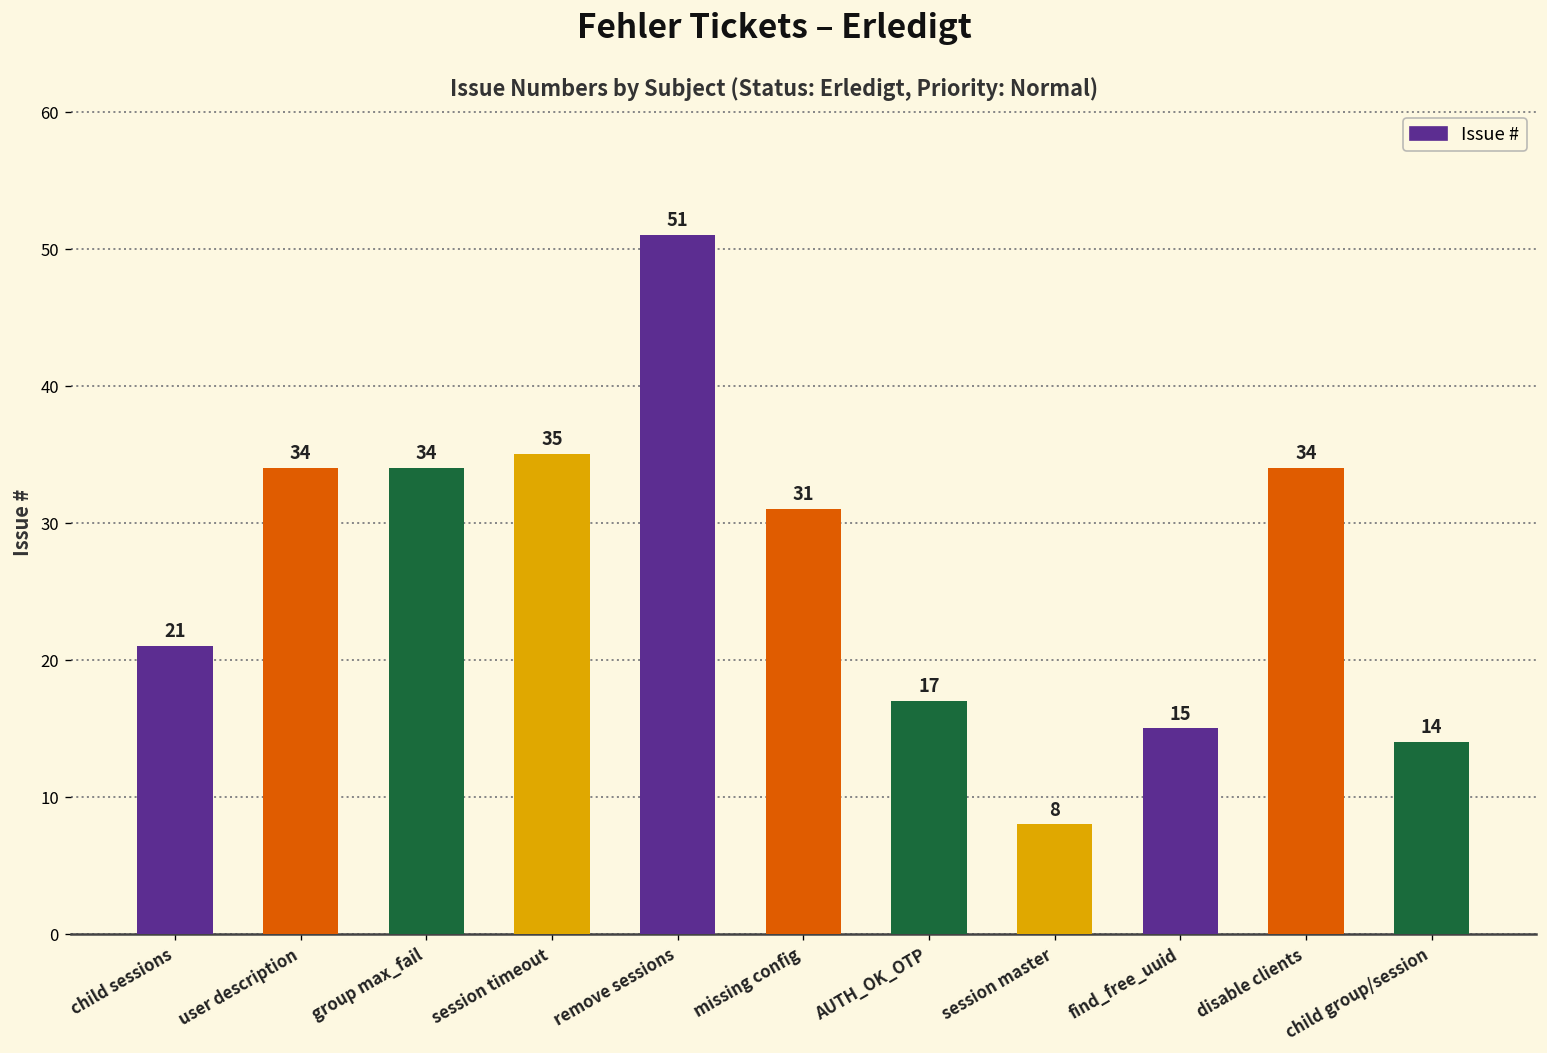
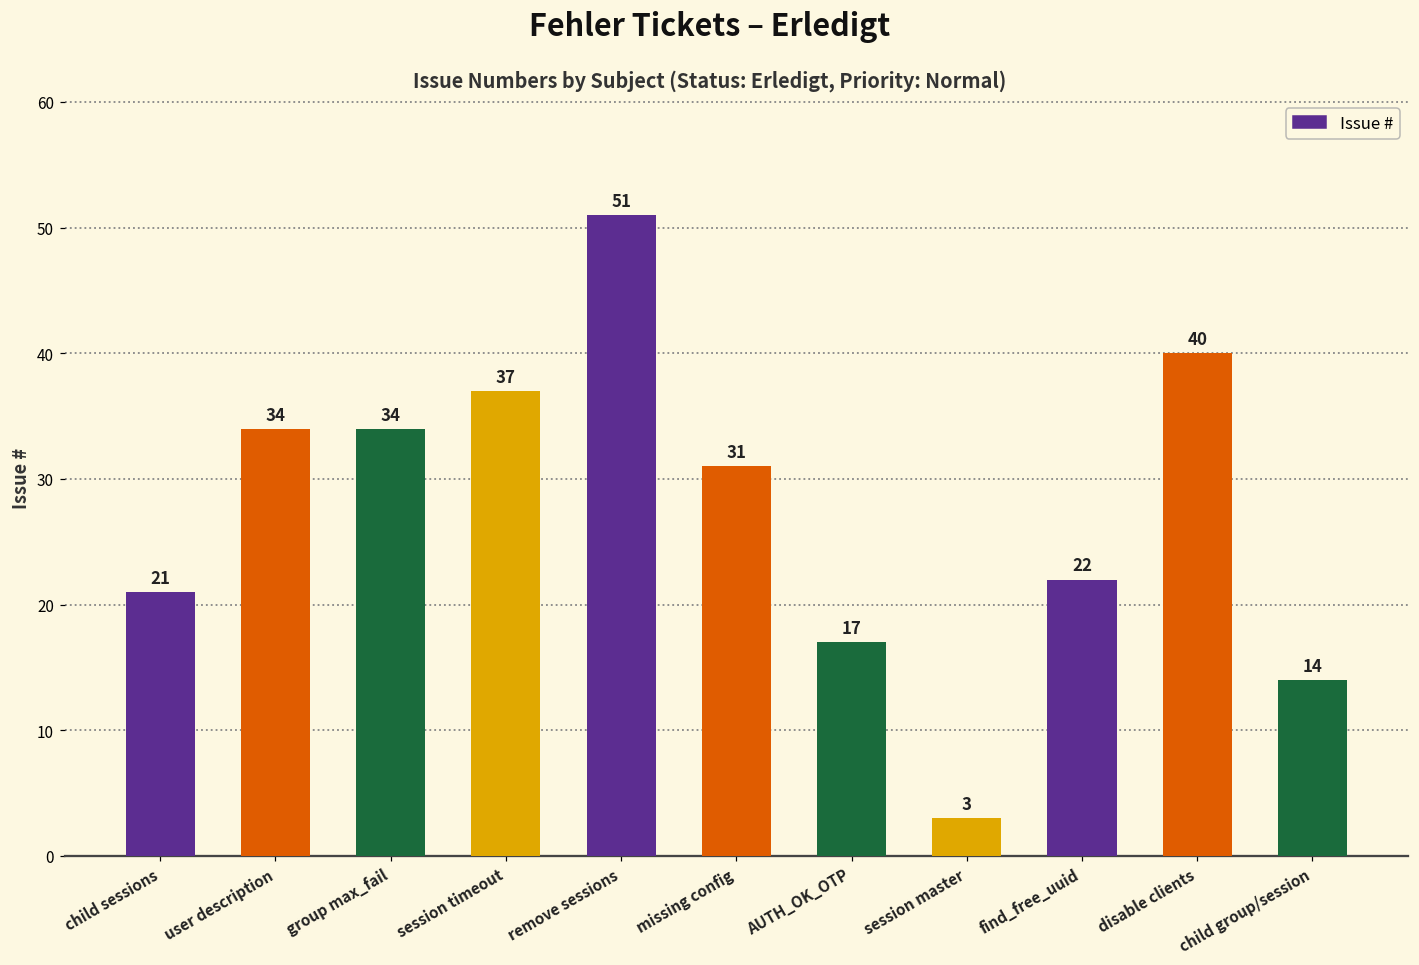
session timeout: 35 -> 37
session master: 8 -> 3
find_free_uuid: 15 -> 22
disable clients: 34 -> 40
